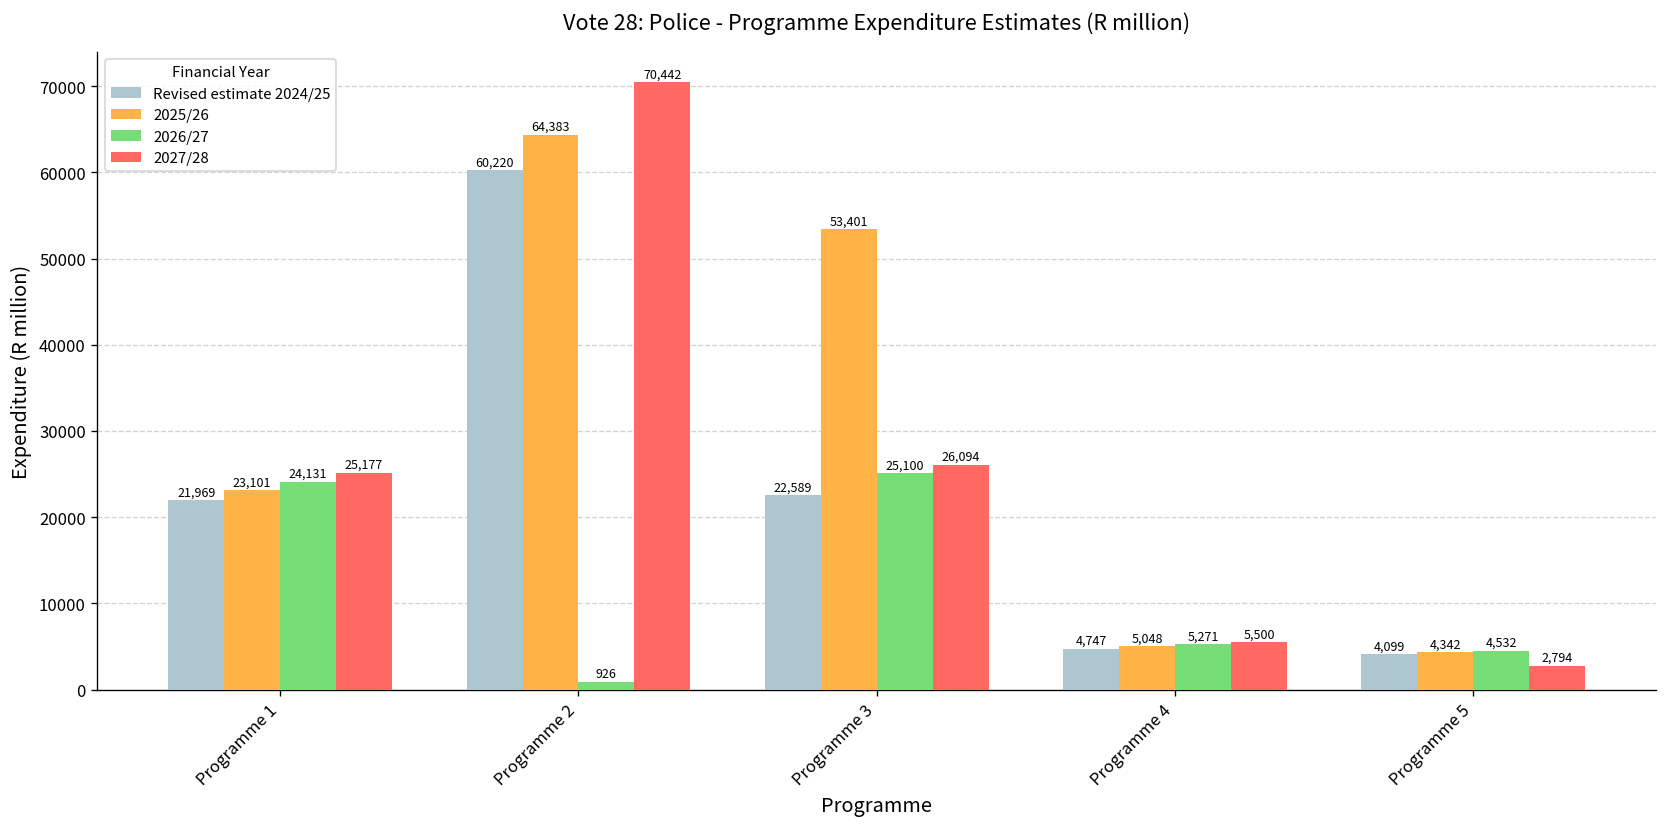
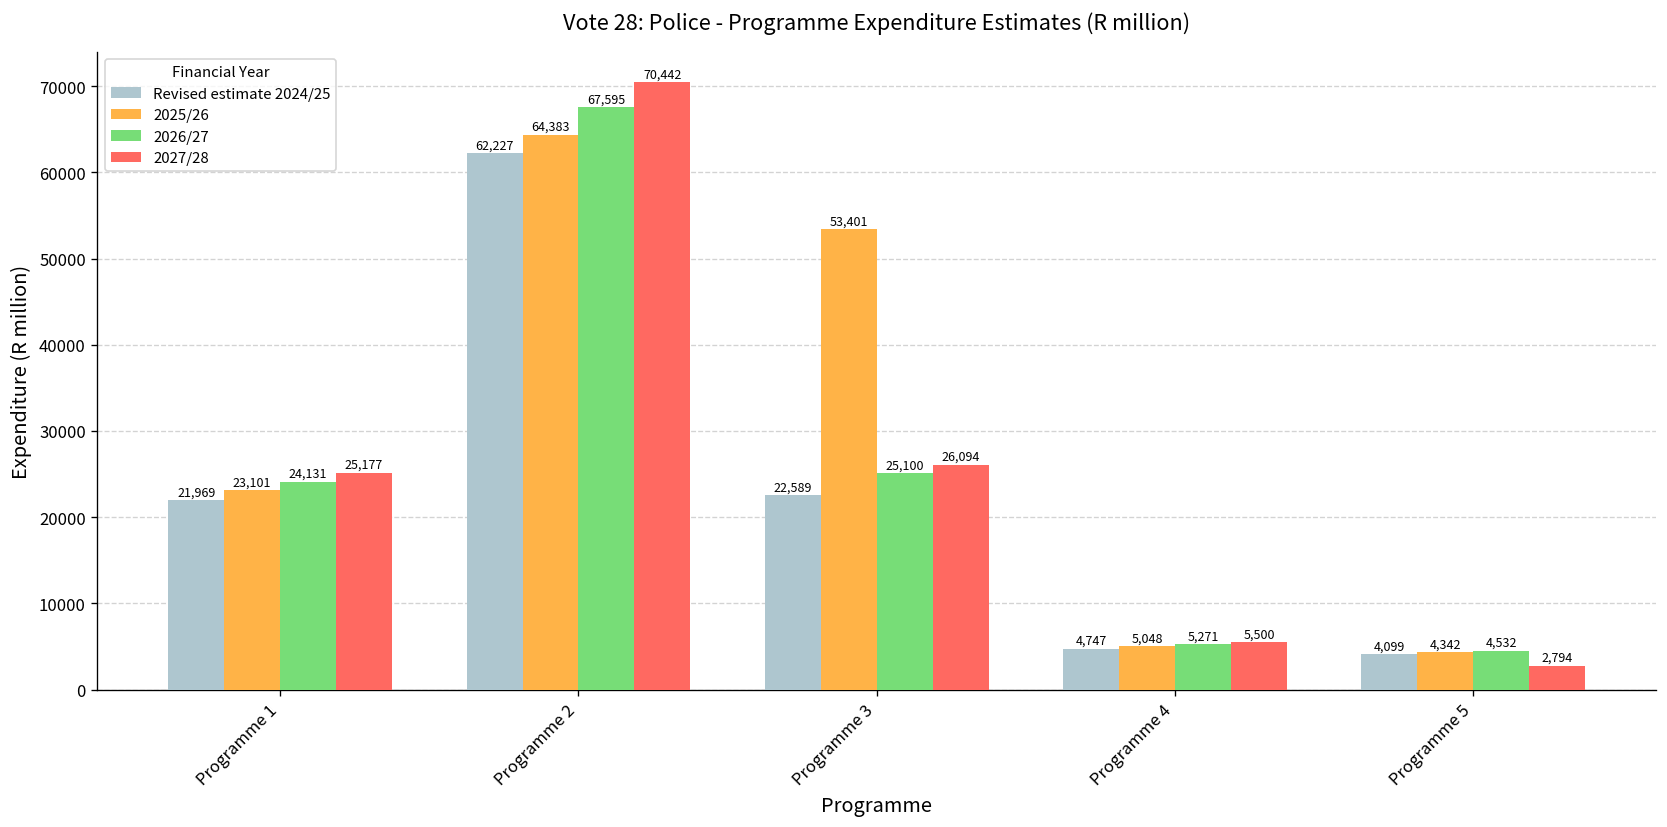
Revised estimate 2024/25, Programme 2: 60,220 -> 62,227
2026/27, Programme 2: 926 -> 67,595
